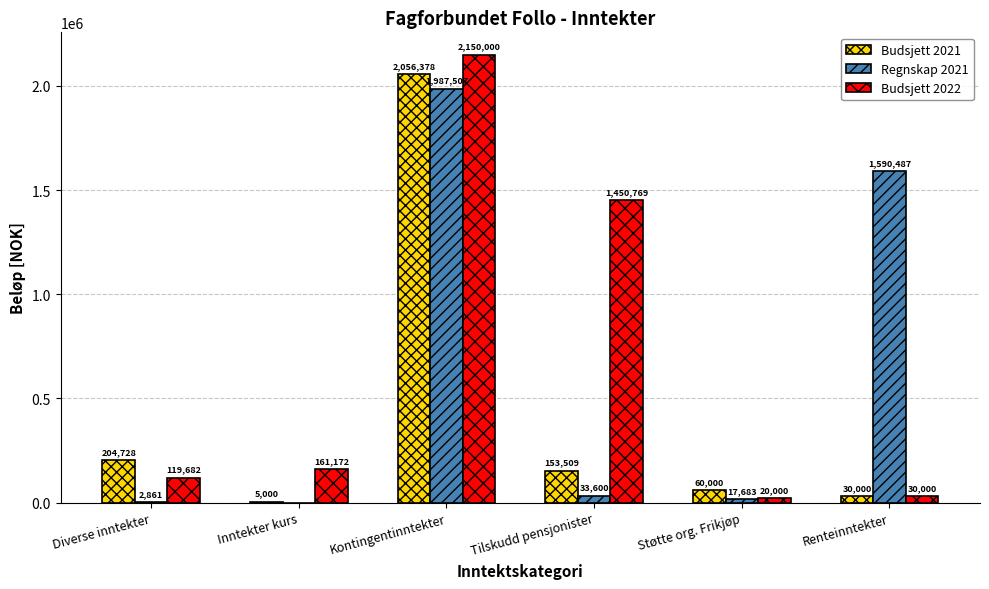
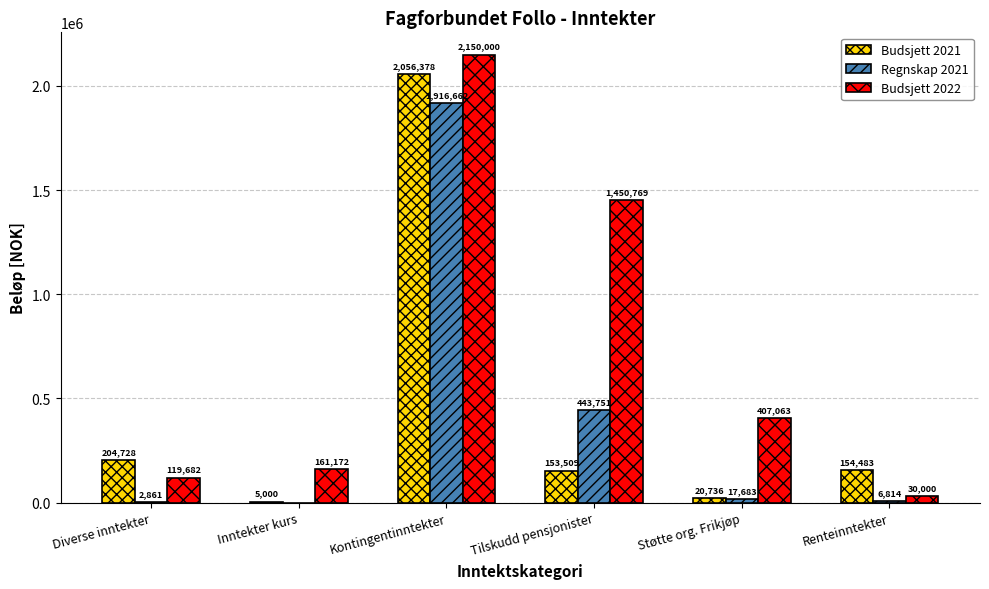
Regnskap 2021, Kontingentinntekter: 1,987,507 -> 1,916,662
Regnskap 2021, Tilskudd pensjonister: 33,600 -> 443,751
Budsjett 2021, Støtte org. Frikjøp: 60,000 -> 20,736
Budsjett 2022, Støtte org. Frikjøp: 20,000 -> 407,063
Budsjett 2021, Renteinntekter: 30,000 -> 154,483
Regnskap 2021, Renteinntekter: 1,590,487 -> 6,814
